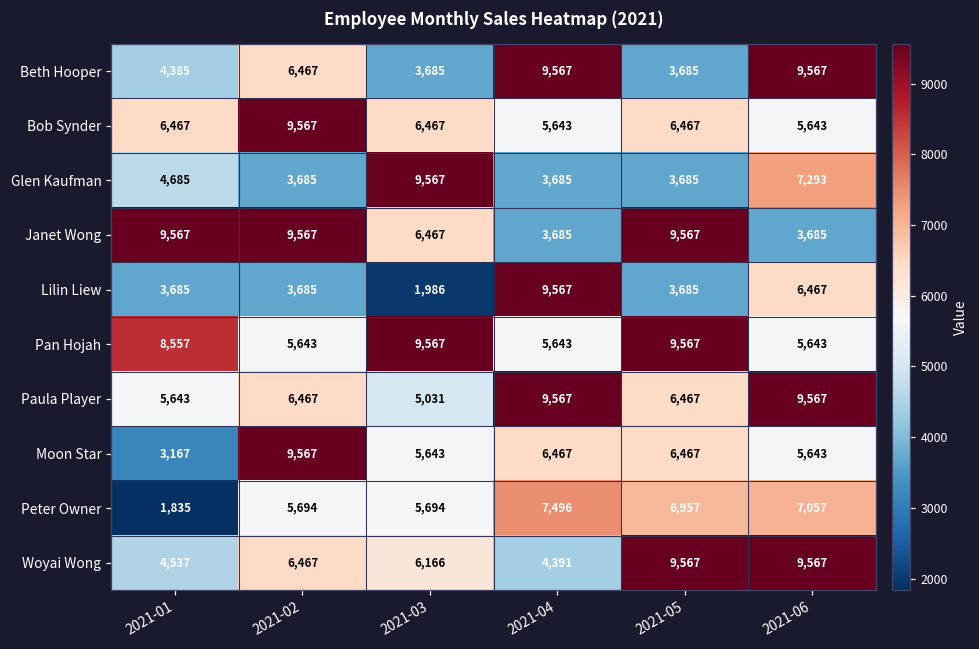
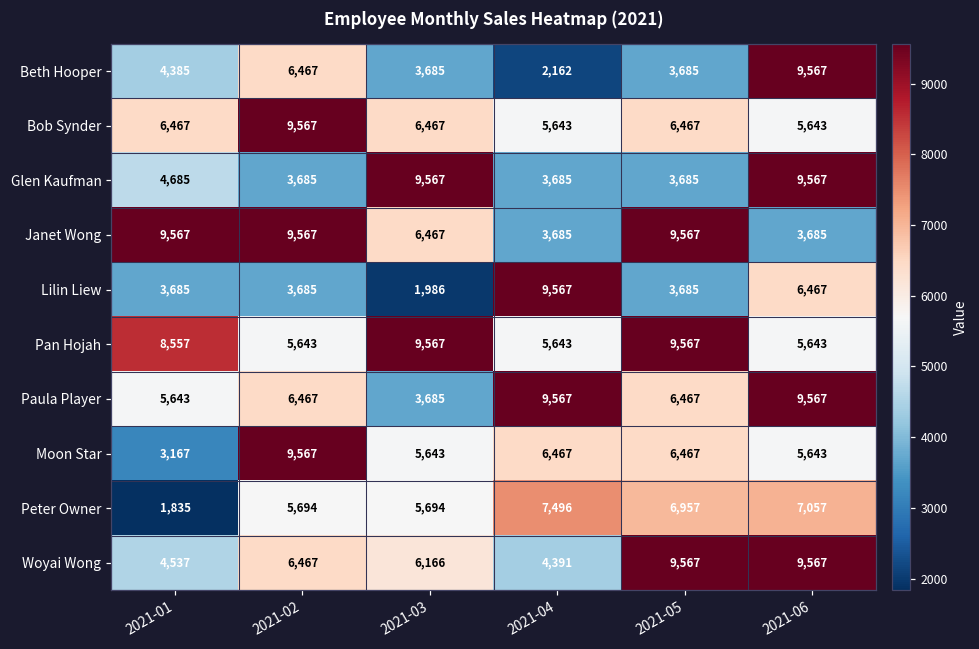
Beth Hooper, 2021-04: 9,567 -> 2,162
Glen Kaufman, 2021-06: 7,293 -> 9,567
Paula Player, 2021-03: 5,031 -> 3,685
